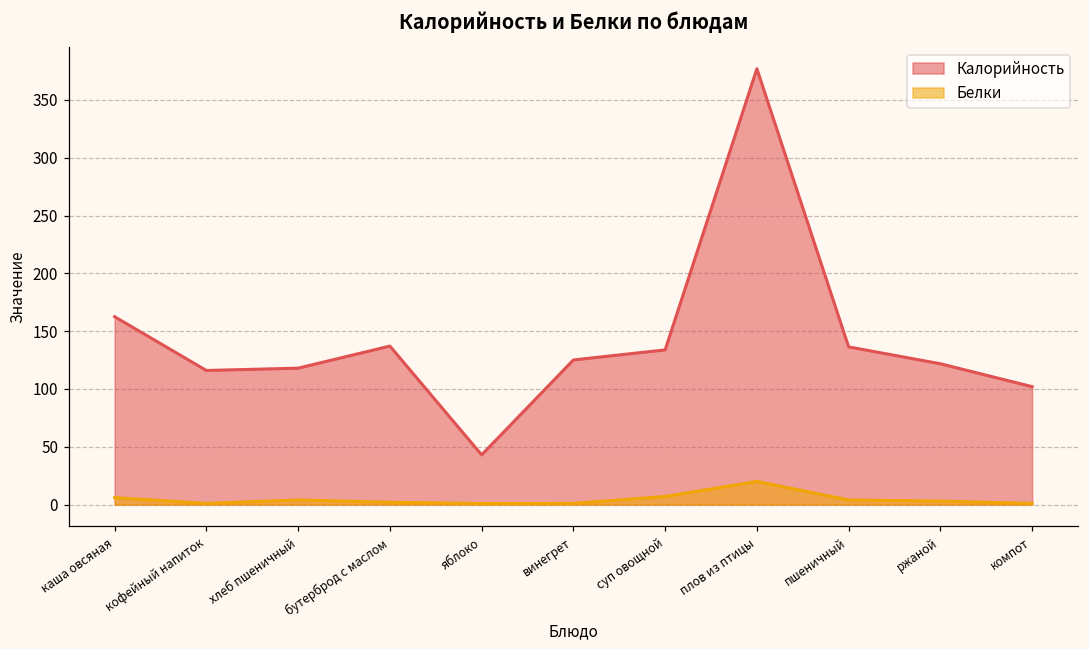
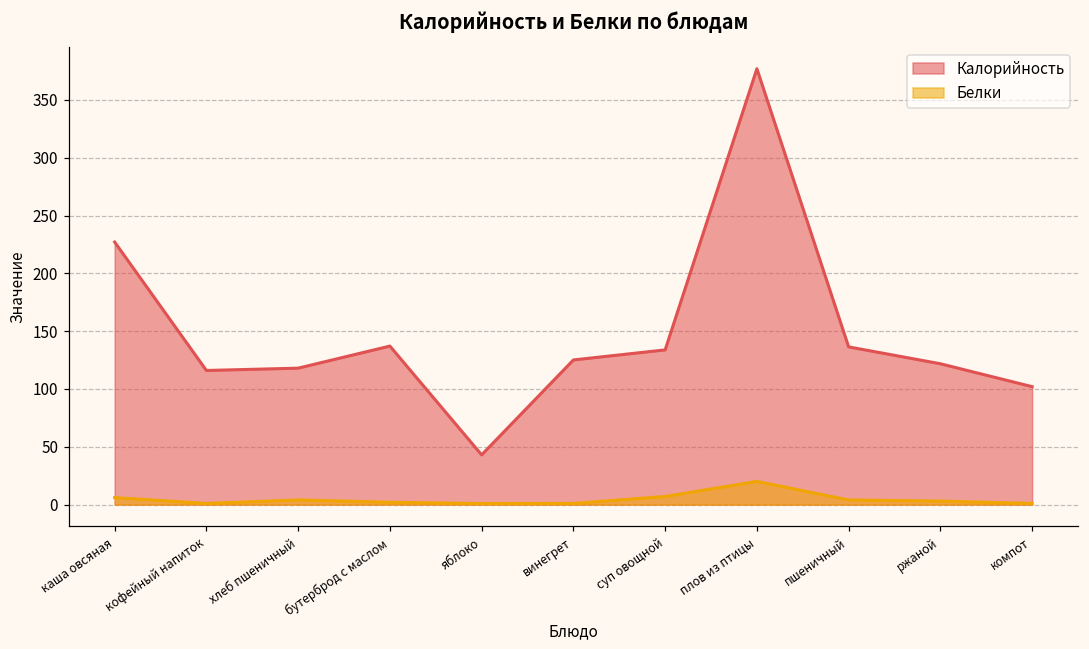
Калорийность, каша овсяная: 163 -> 227
